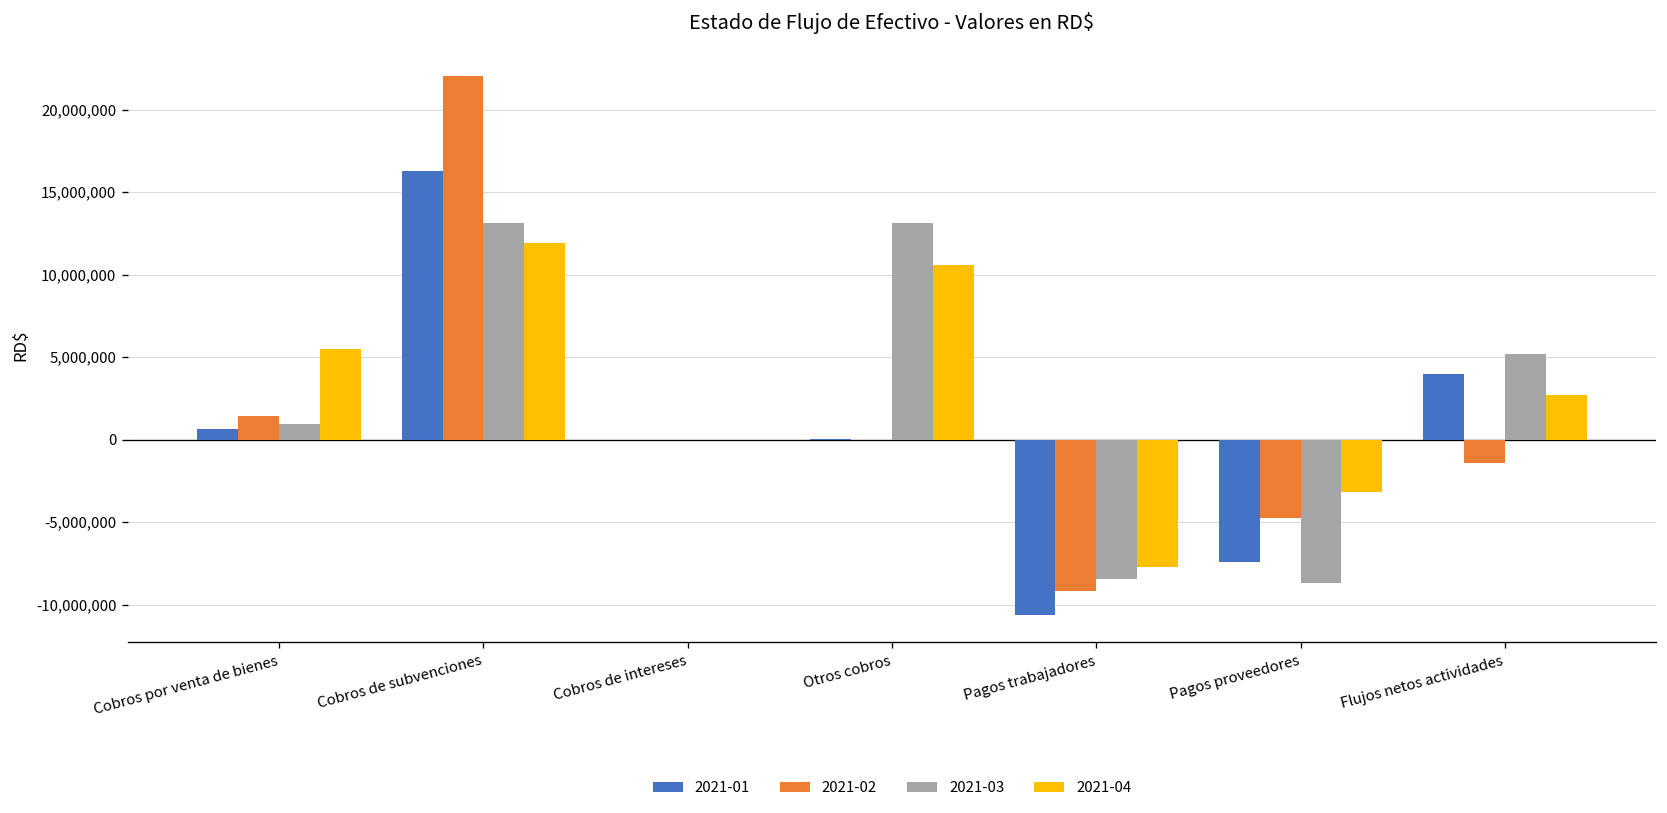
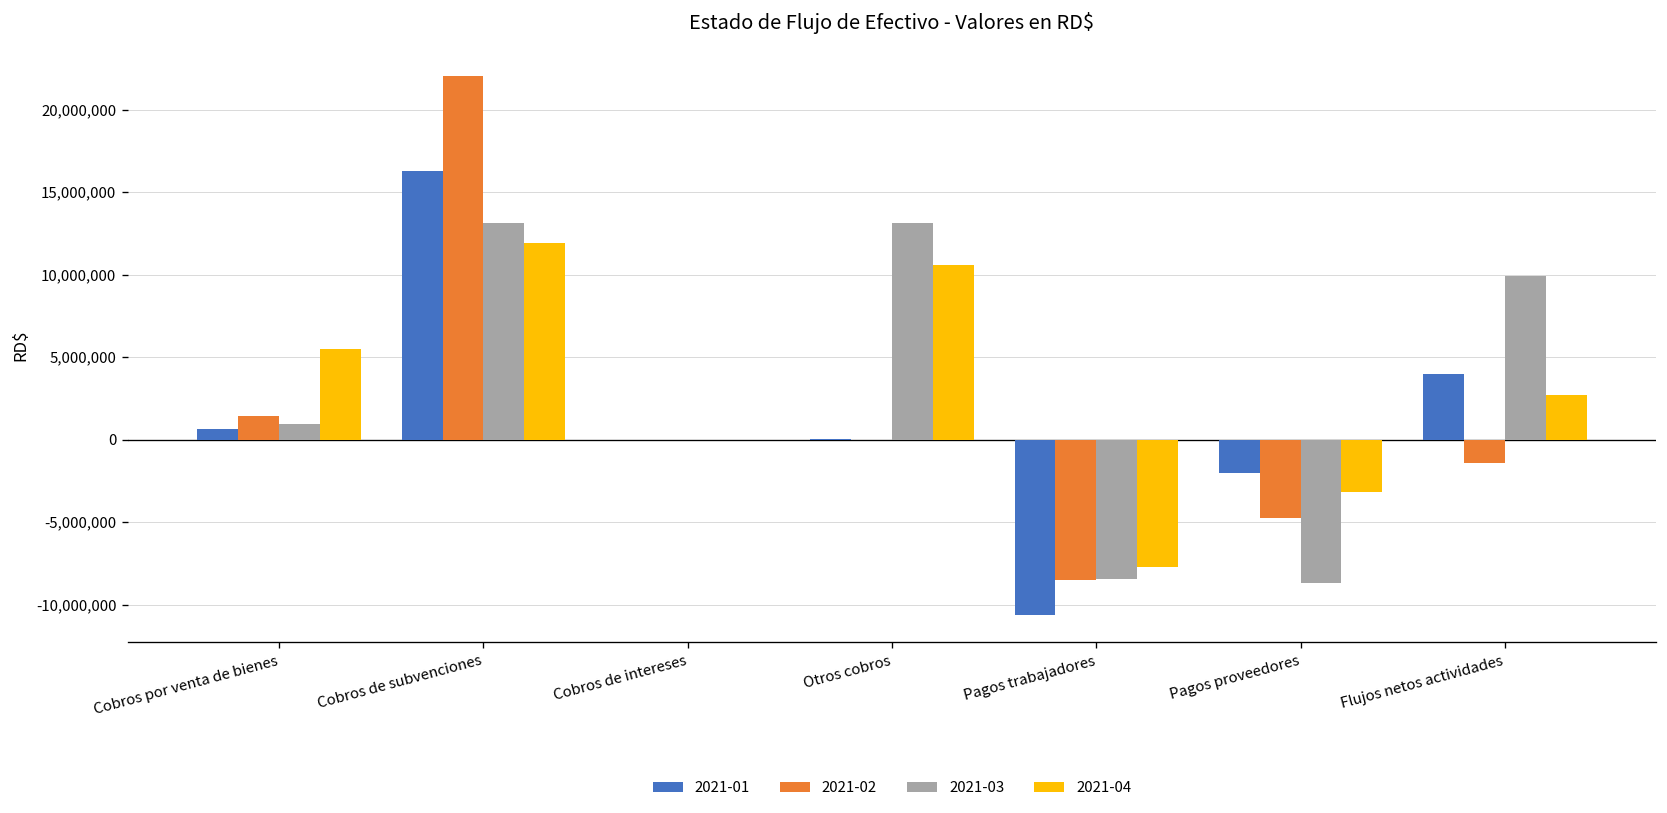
2021-02, Pagos trabajadores: -9,200,000 -> -8,500,000
2021-01, Pagos proveedores: -7,400,000 -> -2,000,000
2021-03, Flujos netos actividades: 5,200,000 -> 9,900,000
